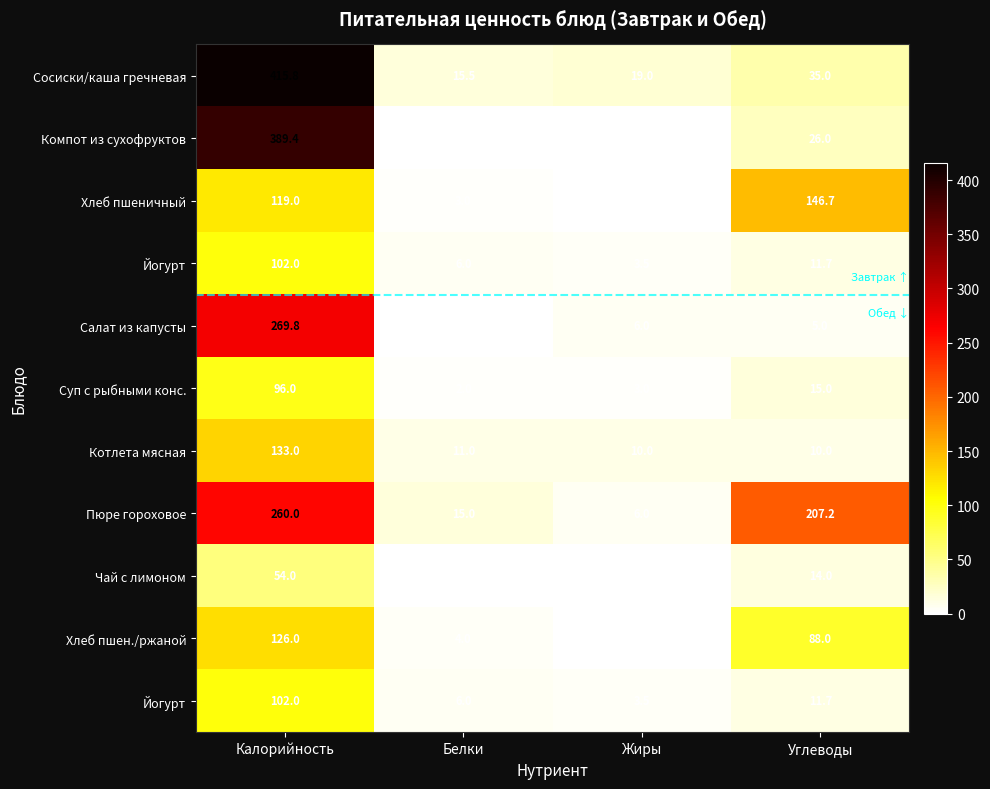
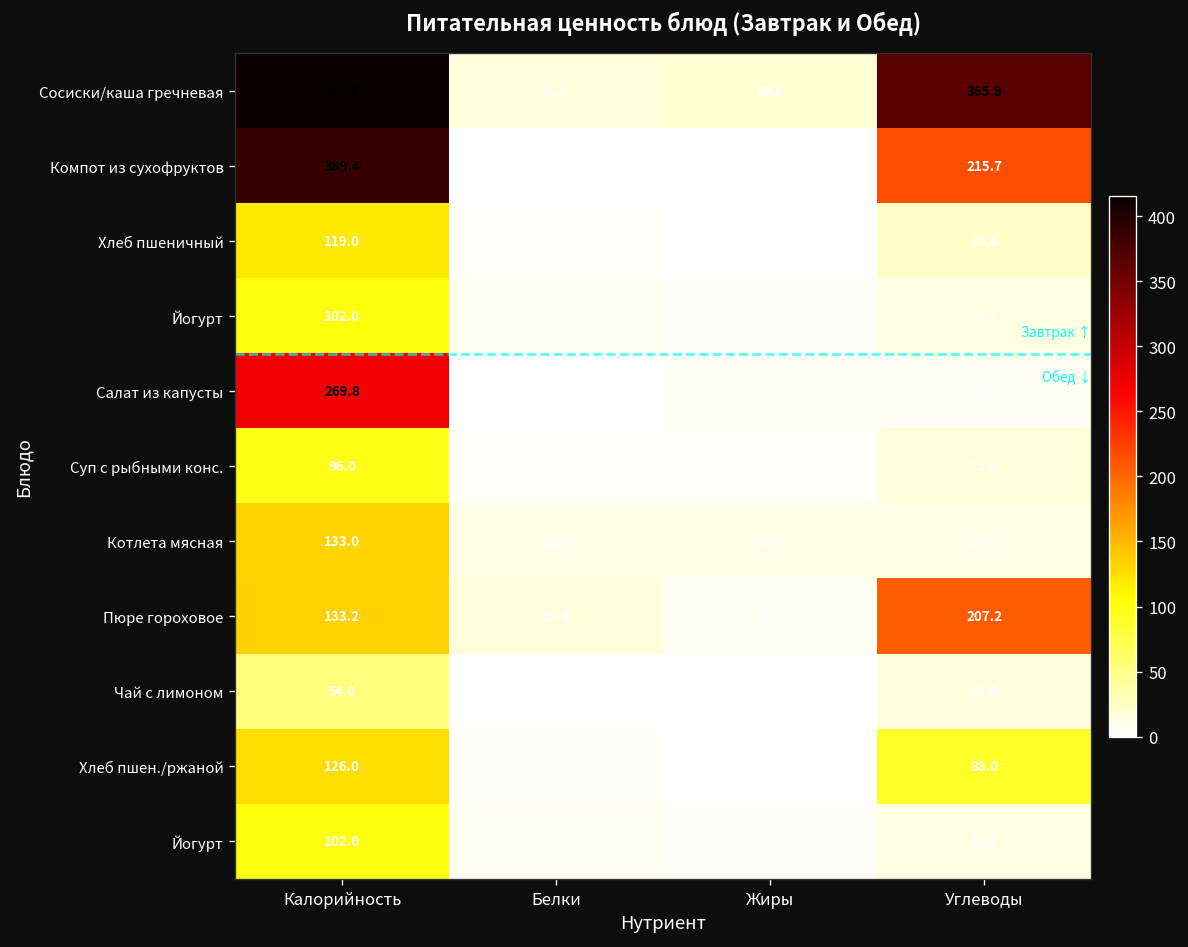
Сосиски/каша гречневая, Углеводы: 35.0 -> 365.9
Компот из сухофруктов, Углеводы: 26.0 -> 215.7
Хлеб пшеничный, Углеводы: 146.7 -> 24.0
Пюре гороховое, Калорийность: 260.0 -> 133.2
